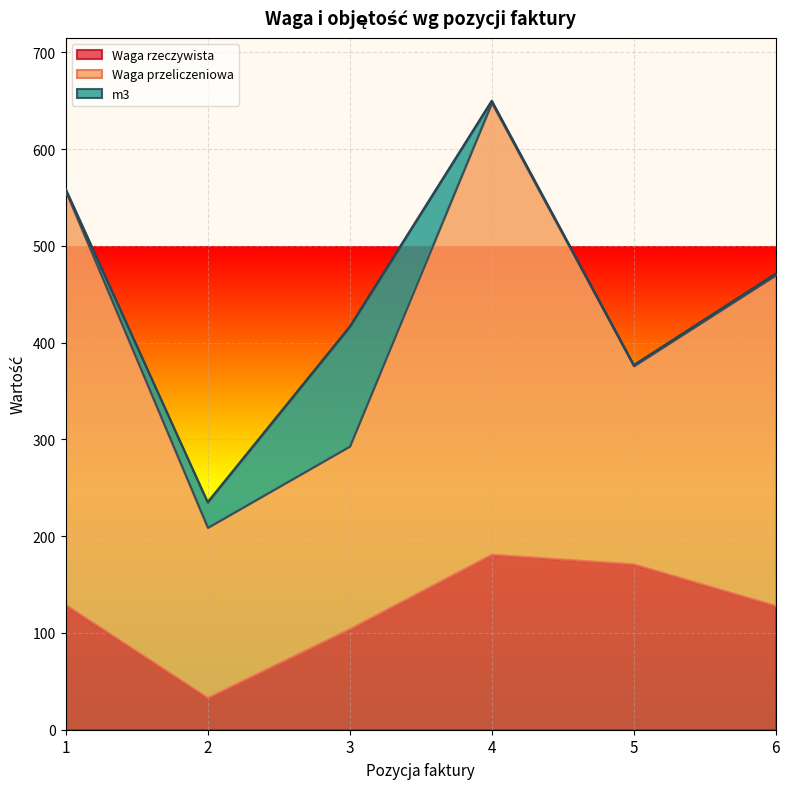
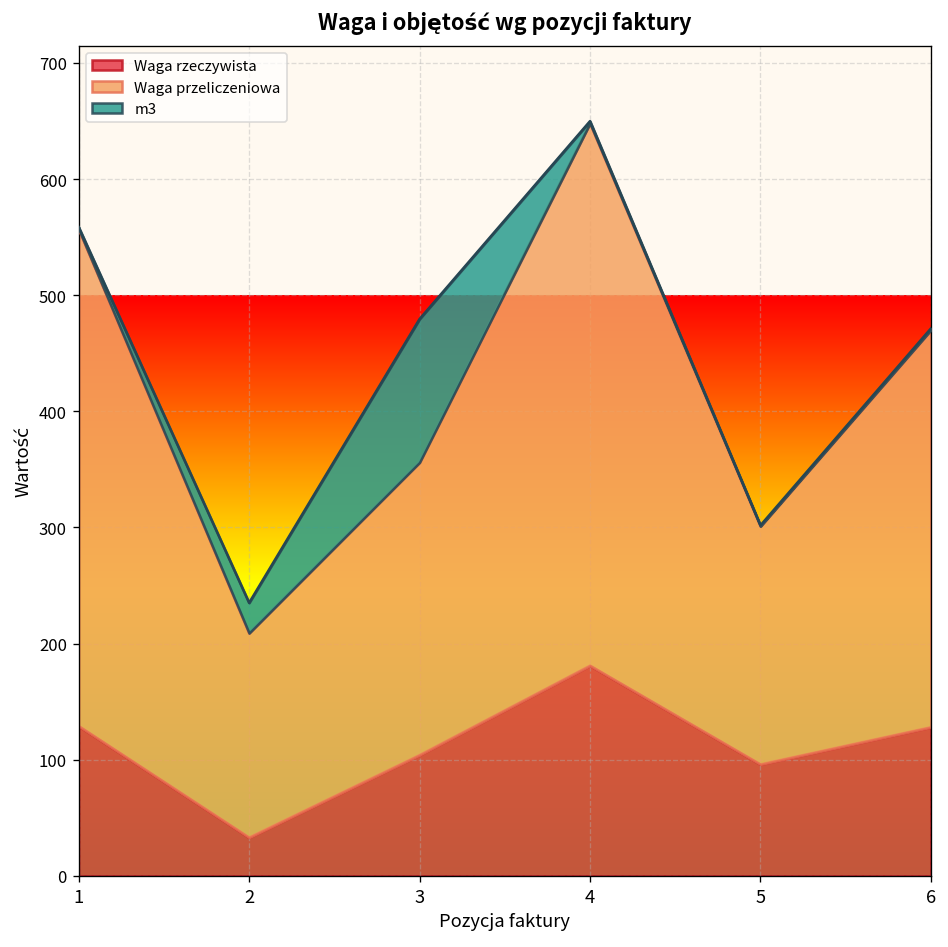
Waga przeliczeniowa, 3: 190 -> 250
Waga rzeczywista, 5: 170 -> 100
